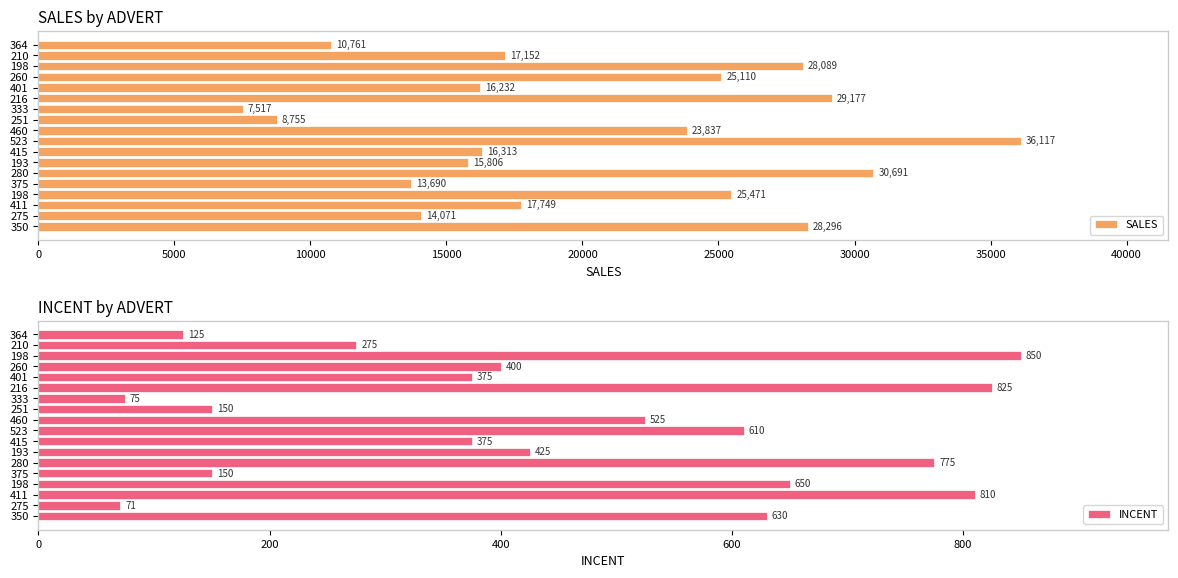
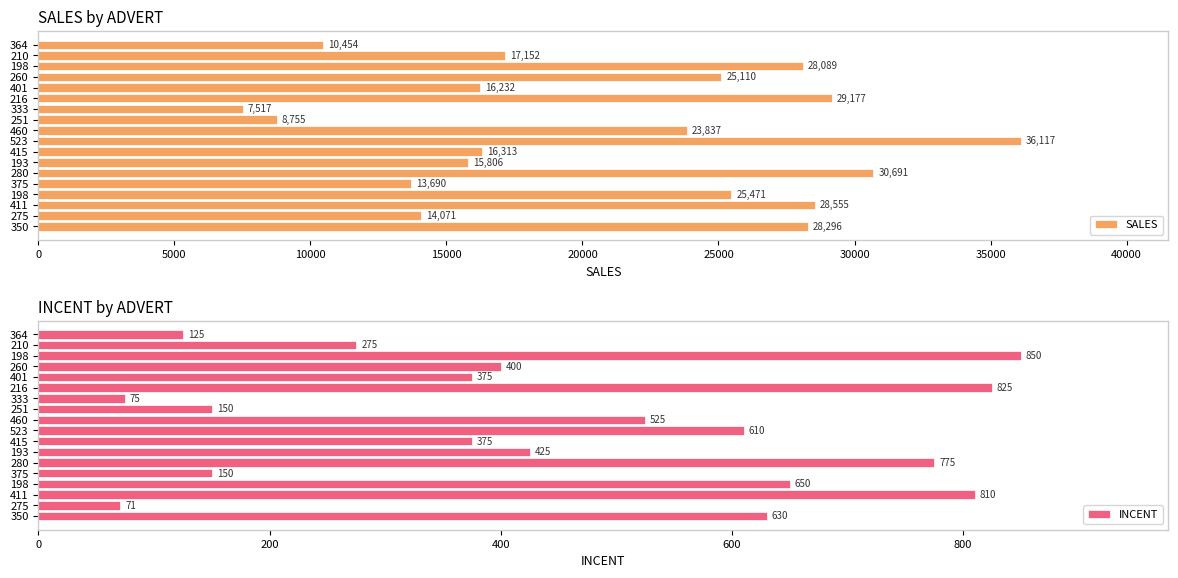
SALES by ADVERT, 364: 10,761 -> 10,454
SALES by ADVERT, 411: 17,749 -> 28,555
